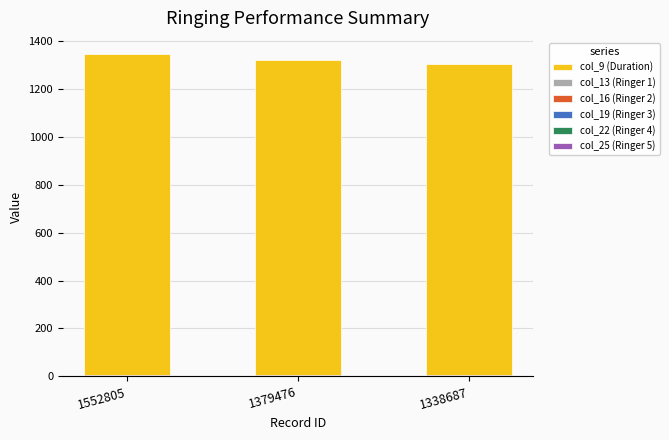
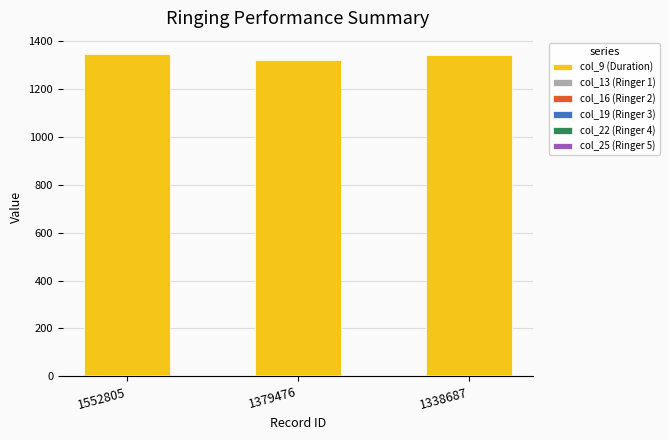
col_9 (Duration), 1338687: 1300 -> 1340
